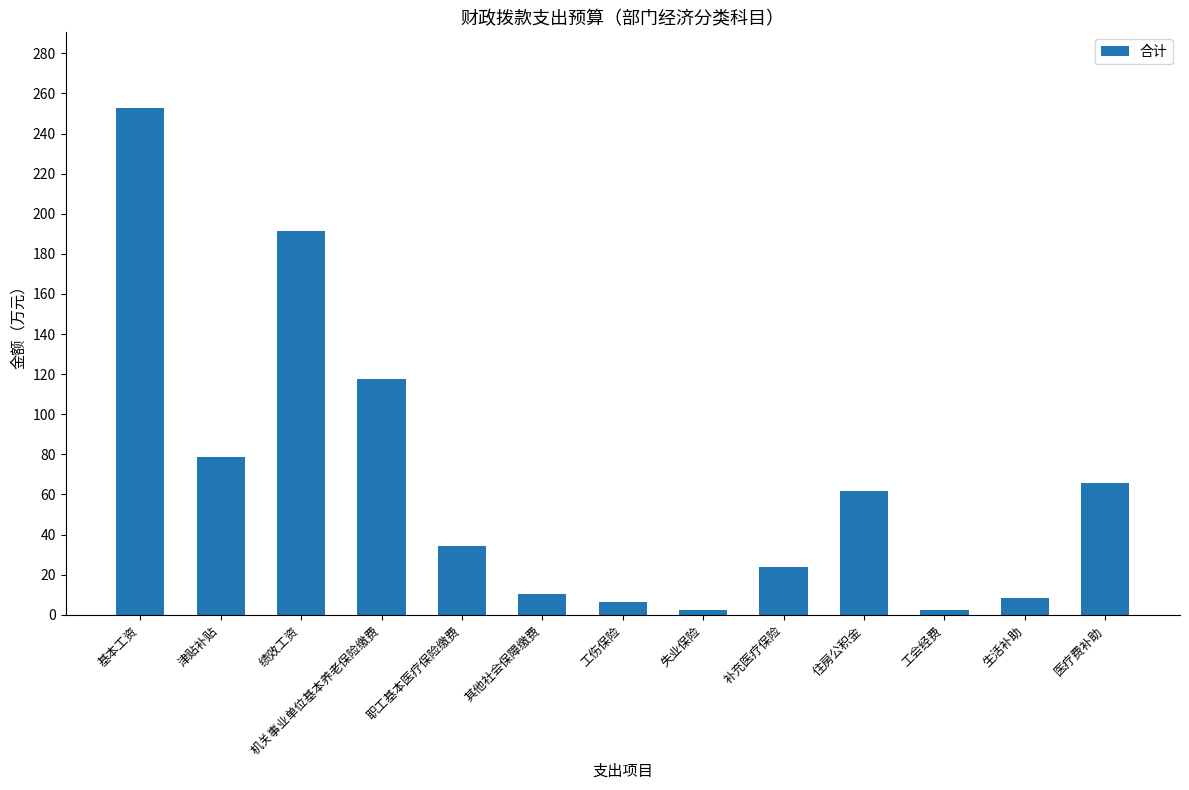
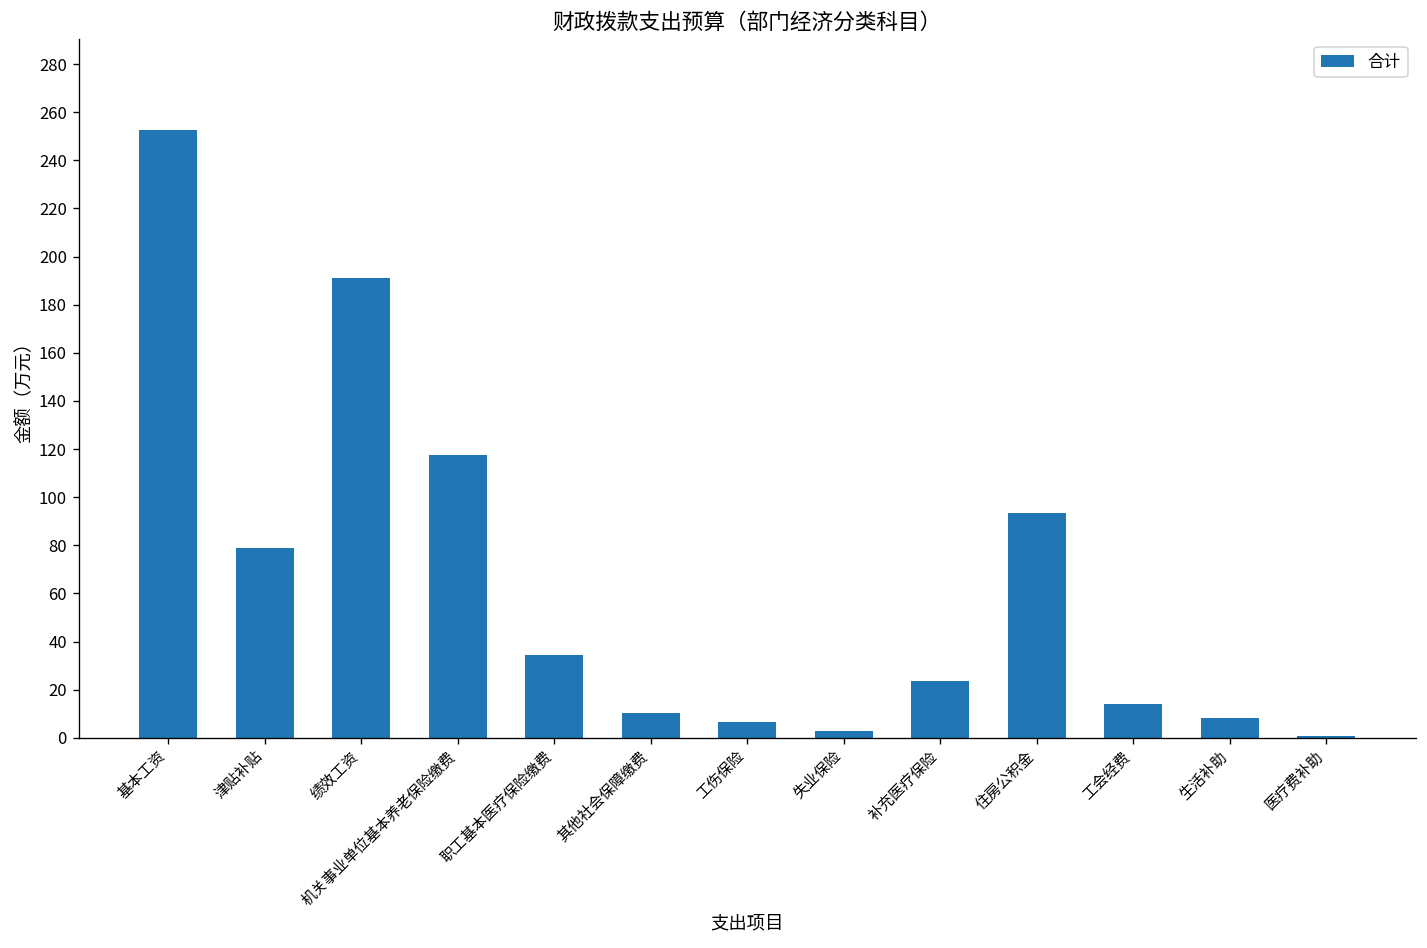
住房公积金: 62 -> 93
工会经费: 3 -> 14
医疗费补助: 66 -> 1
